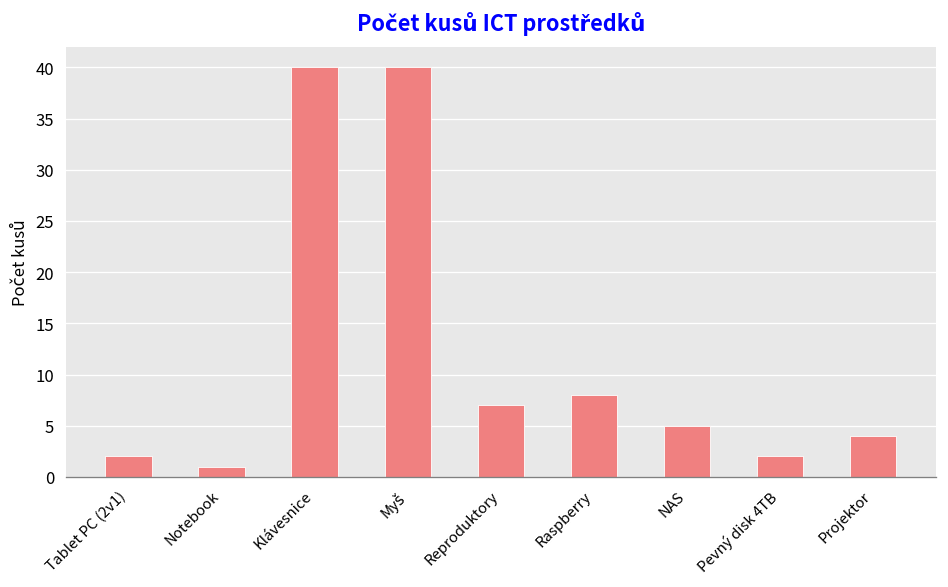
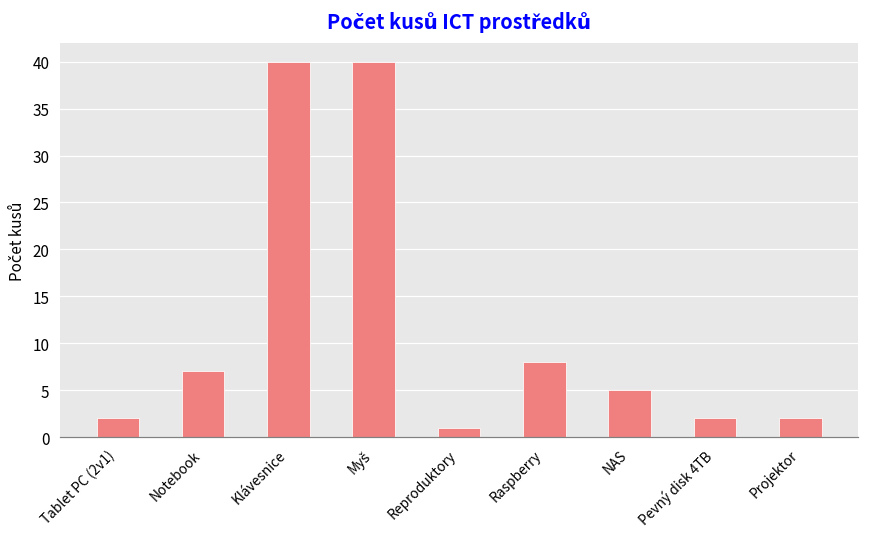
Notebook: 1 -> 7
Reproduktory: 7 -> 1
Projektor: 4 -> 2
